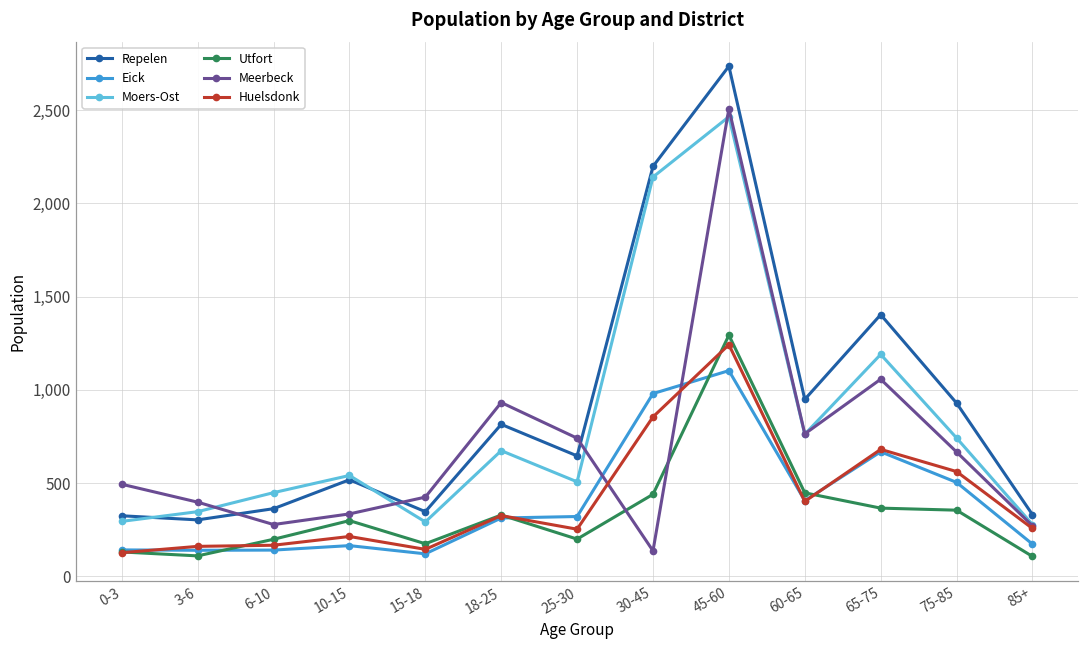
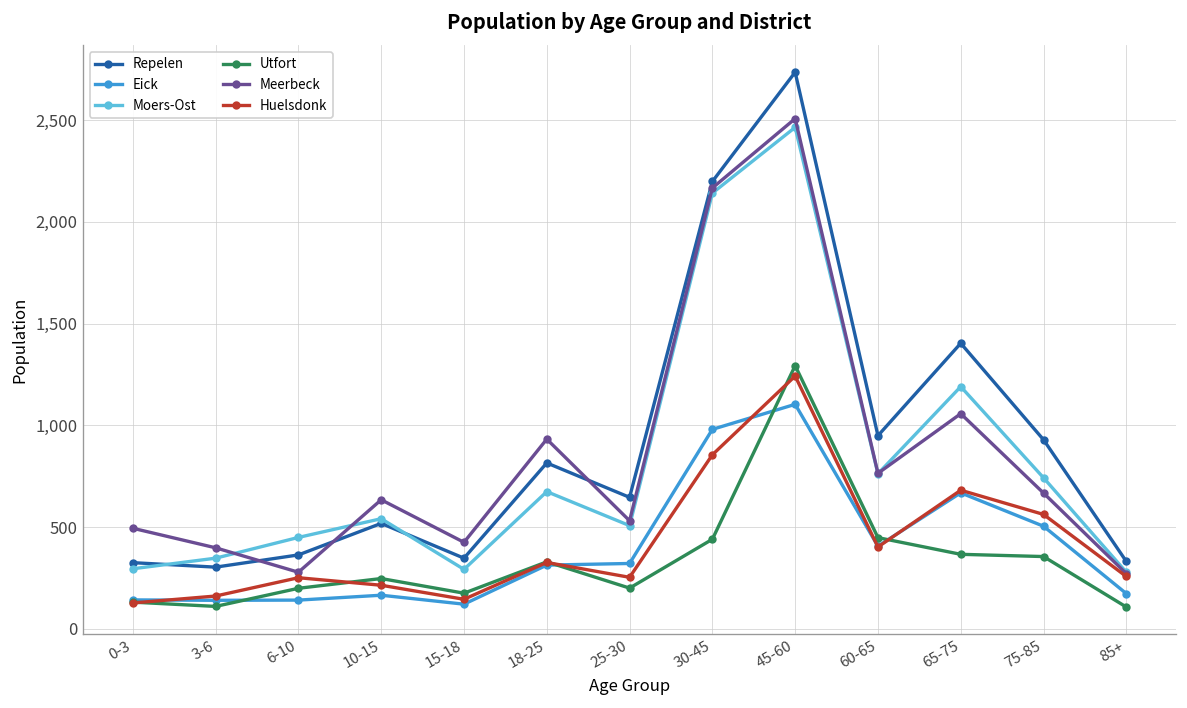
Huelsdonk, 6-10: 170 -> 250
Utfort, 10-15: 300 -> 250
Meerbeck, 10-15: 340 -> 630
Meerbeck, 25-30: 740 -> 530
Meerbeck, 30-45: 140 -> 2,170
